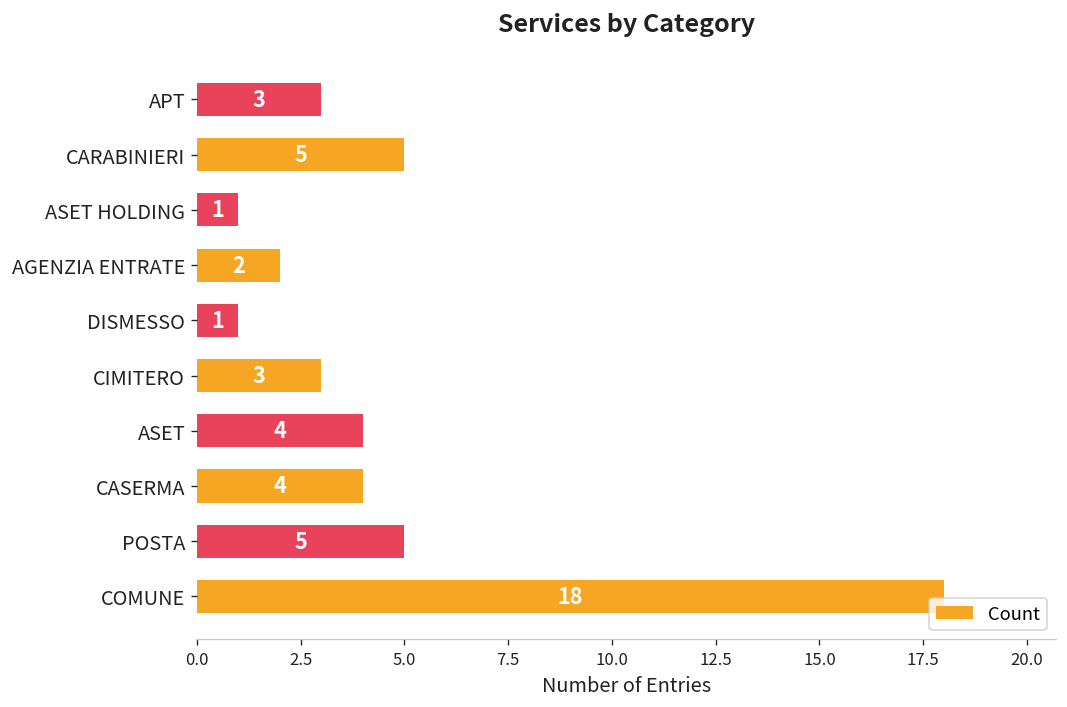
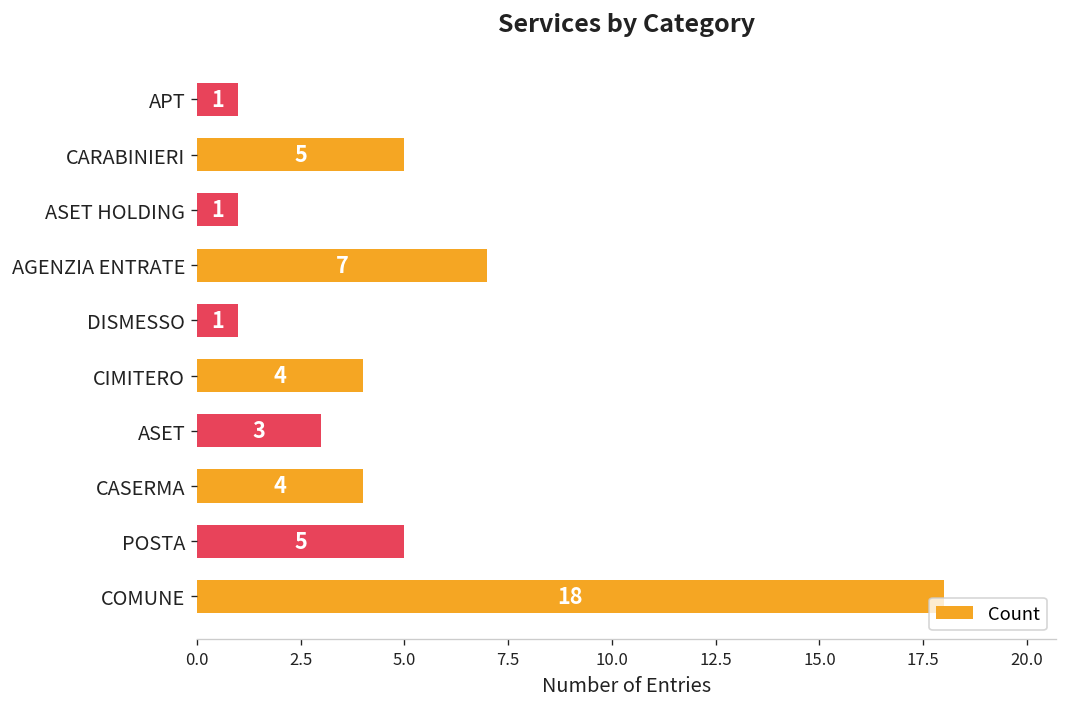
APT: 3 -> 1
AGENZIA ENTRATE: 2 -> 7
CIMITERO: 3 -> 4
ASET: 4 -> 3
